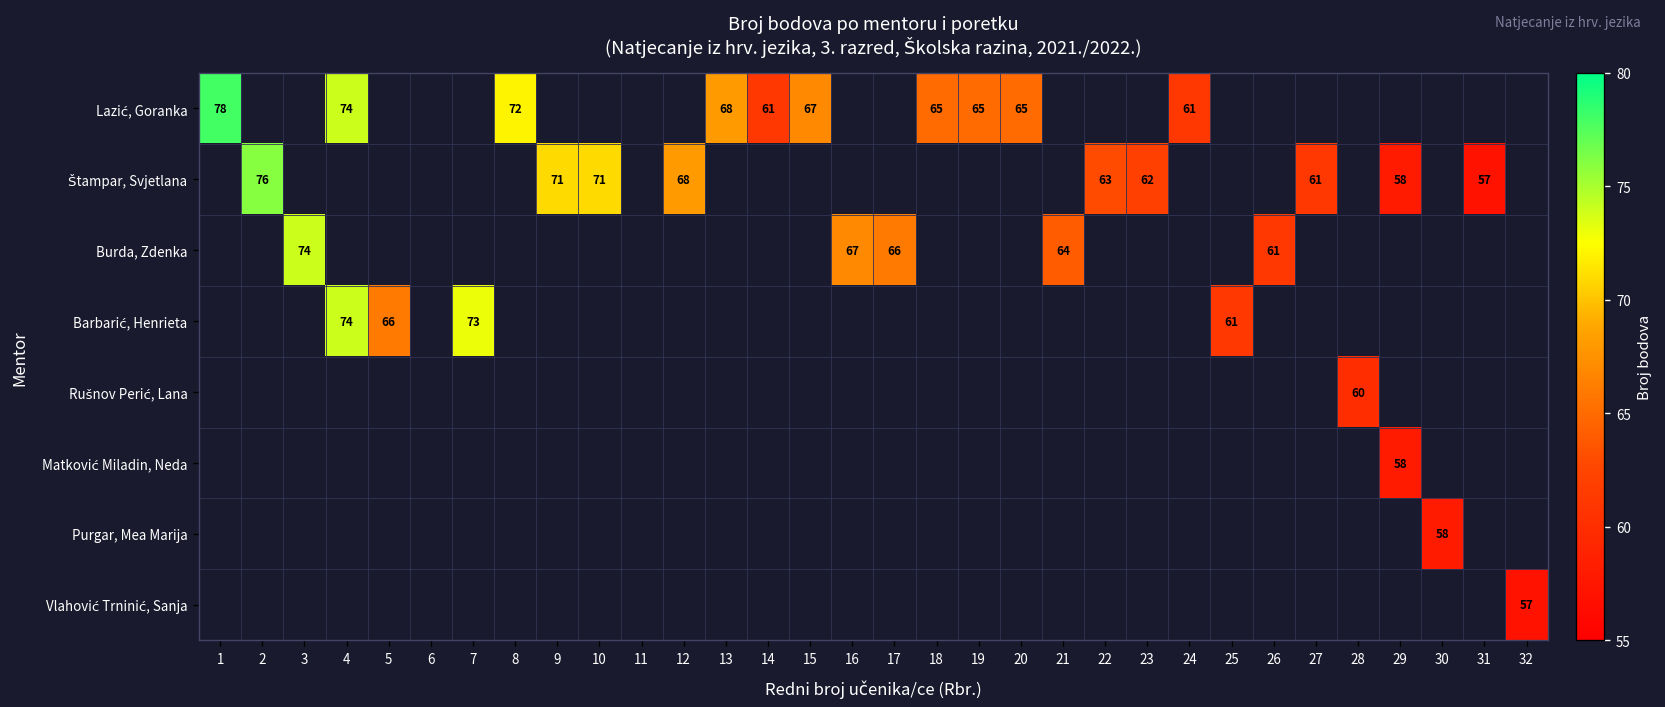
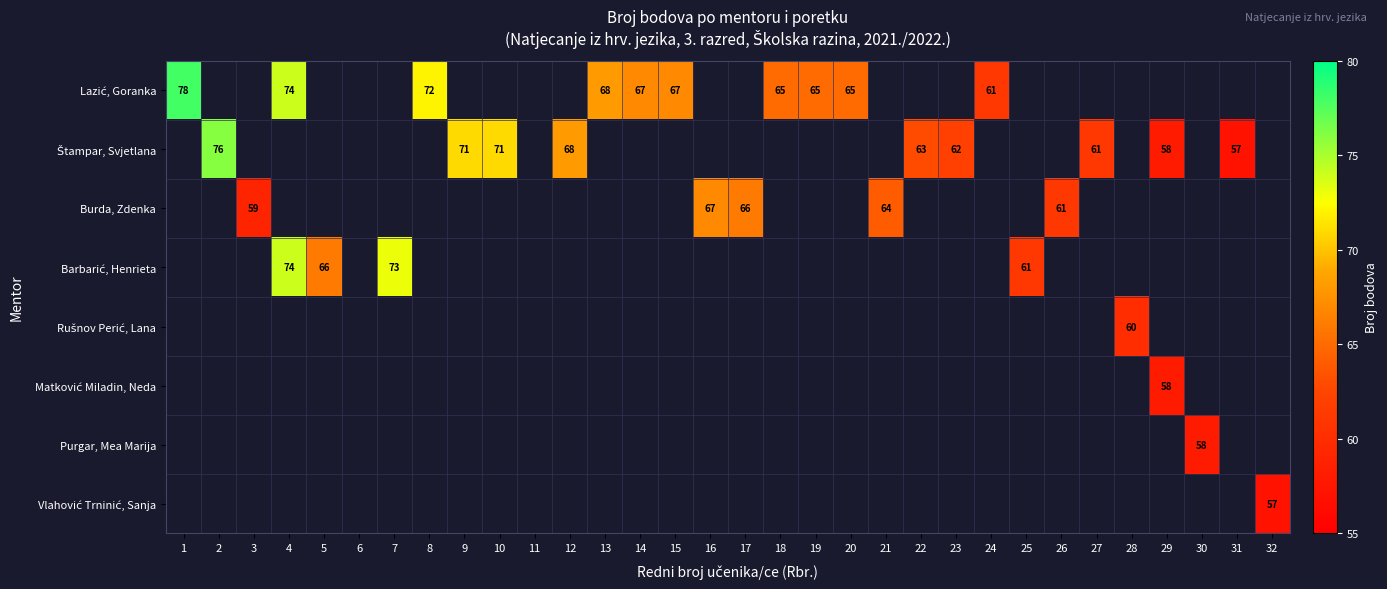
Lazić, Goranka, 14: 61 -> 67
Burda, Zdenka, 3: 74 -> 59
